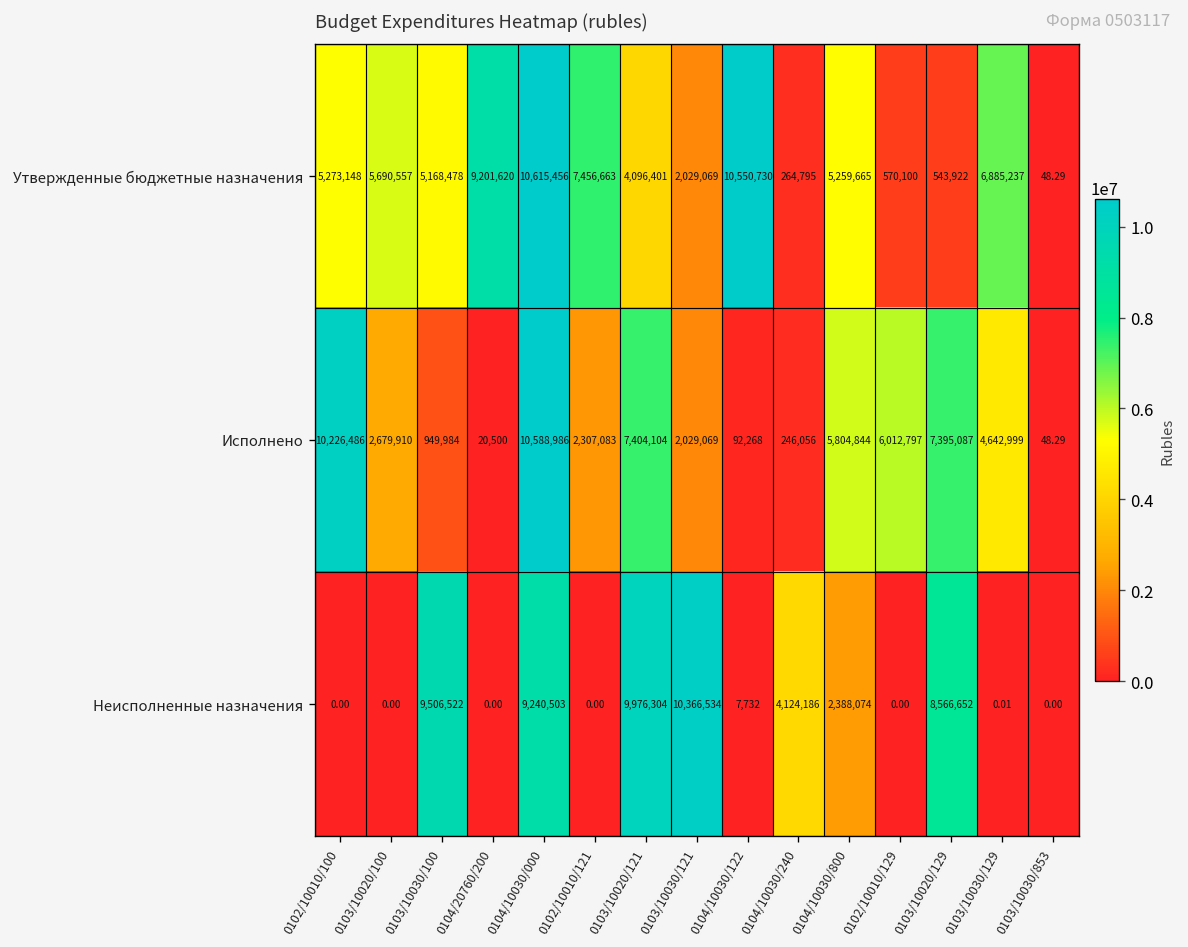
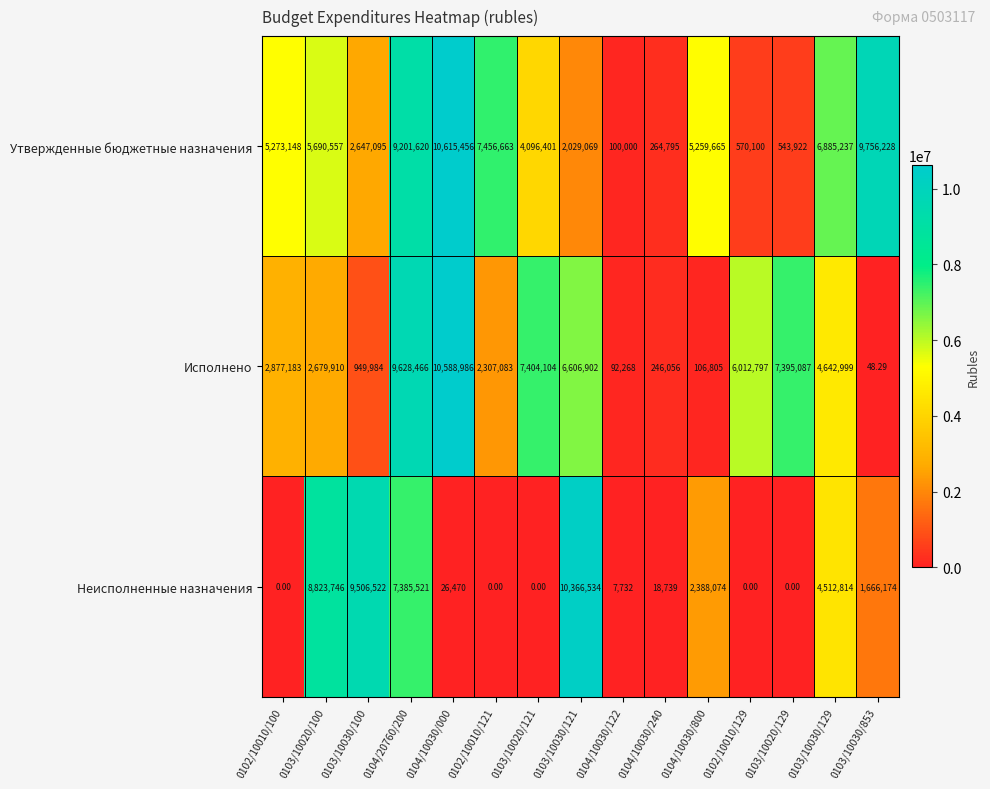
Утвержденные бюджетные назначения, 0103/10030/100: 5,168,478 -> 2,647,095
Утвержденные бюджетные назначения, 0104/10030/122: 10,550,730 -> 100,000
Утвержденные бюджетные назначения, 0103/10030/853: 48.29 -> 9,756,228
Исполнено, 0102/10010/100: 10,226,486 -> 2,877,183
Исполнено, 0104/20760/200: 20,500 -> 9,628,466
Исполнено, 0103/10030/121: 2,029,069 -> 6,606,902
Исполнено, 0104/10030/800: 5,804,844 -> 106,805
Неисполненные назначения, 0103/10020/100: 0.00 -> 8,823,746
Неисполненные назначения, 0104/20760/200: 0.00 -> 7,385,521
Неисполненные назначения, 0104/10030/000: 9,240,503 -> 26,470
Неисполненные назначения, 0103/10020/121: 9,976,304 -> 0.00
Неисполненные назначения, 0104/10030/240: 4,124,186 -> 18,739
Неисполненные назначения, 0103/10020/129: 8,566,652 -> 0.00
Неисполненные назначения, 0103/10030/129: 0.01 -> 4,512,814
Неисполненные назначения, 0103/10030/853: 0.00 -> 1,666,174
